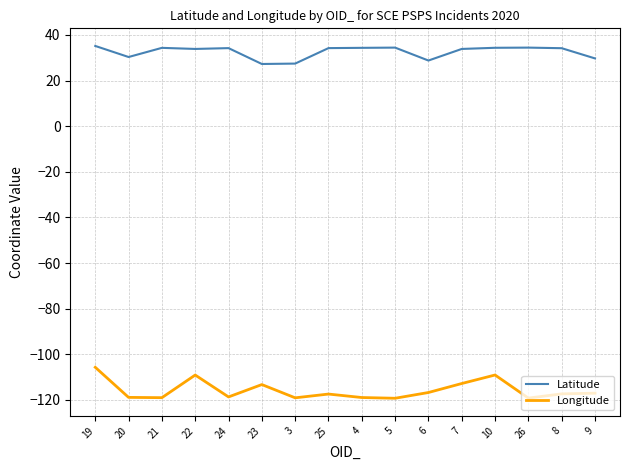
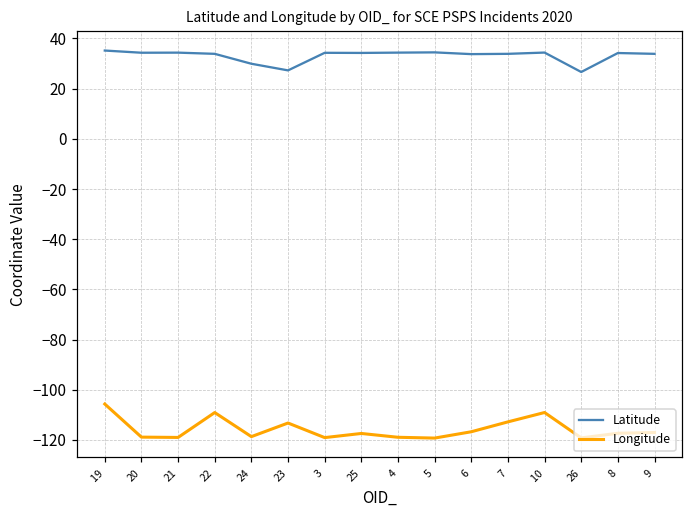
Latitude, 20: 30 -> 34
Latitude, 24: 34 -> 30
Latitude, 3: 27 -> 34
Latitude, 6: 29 -> 34
Latitude, 26: 34 -> 27
Latitude, 9: 30 -> 34
